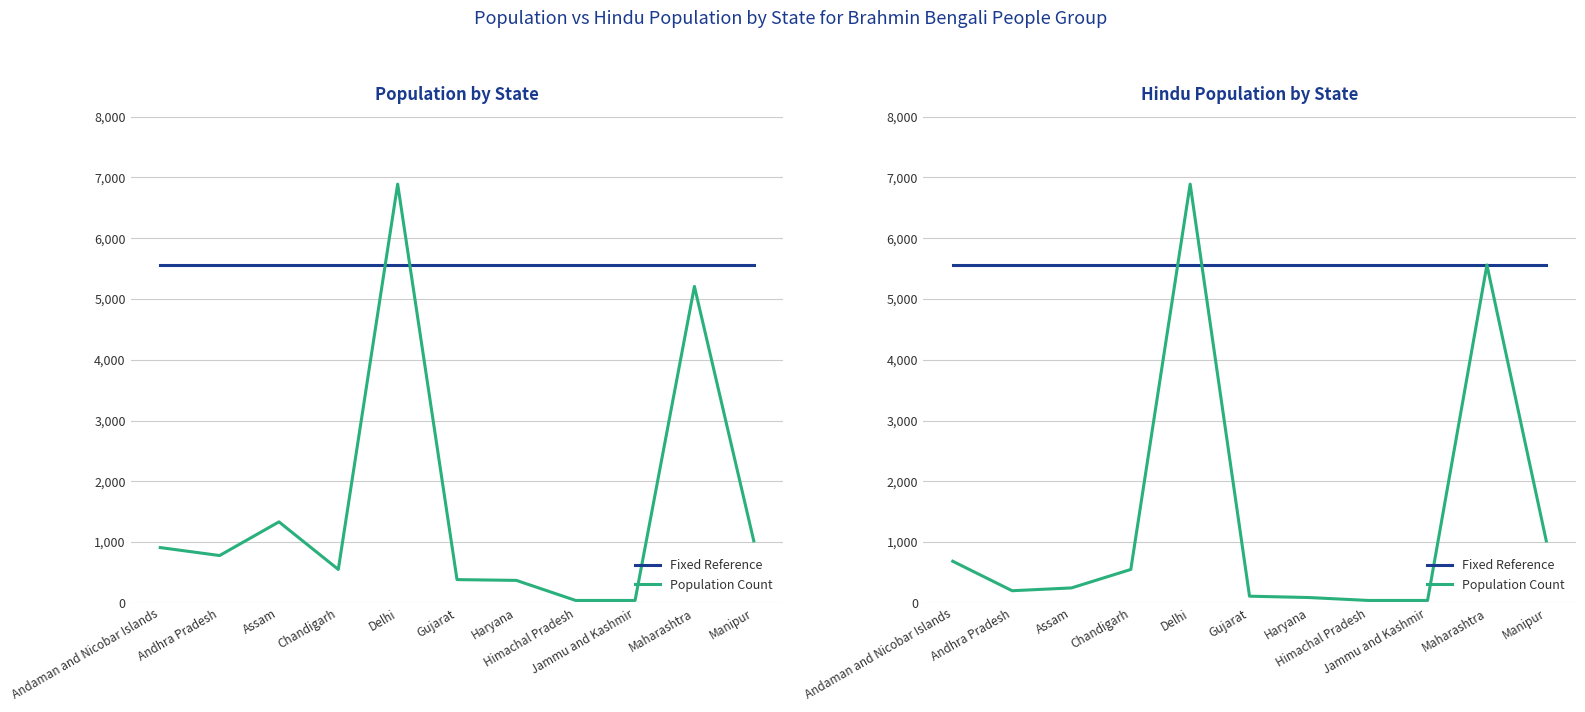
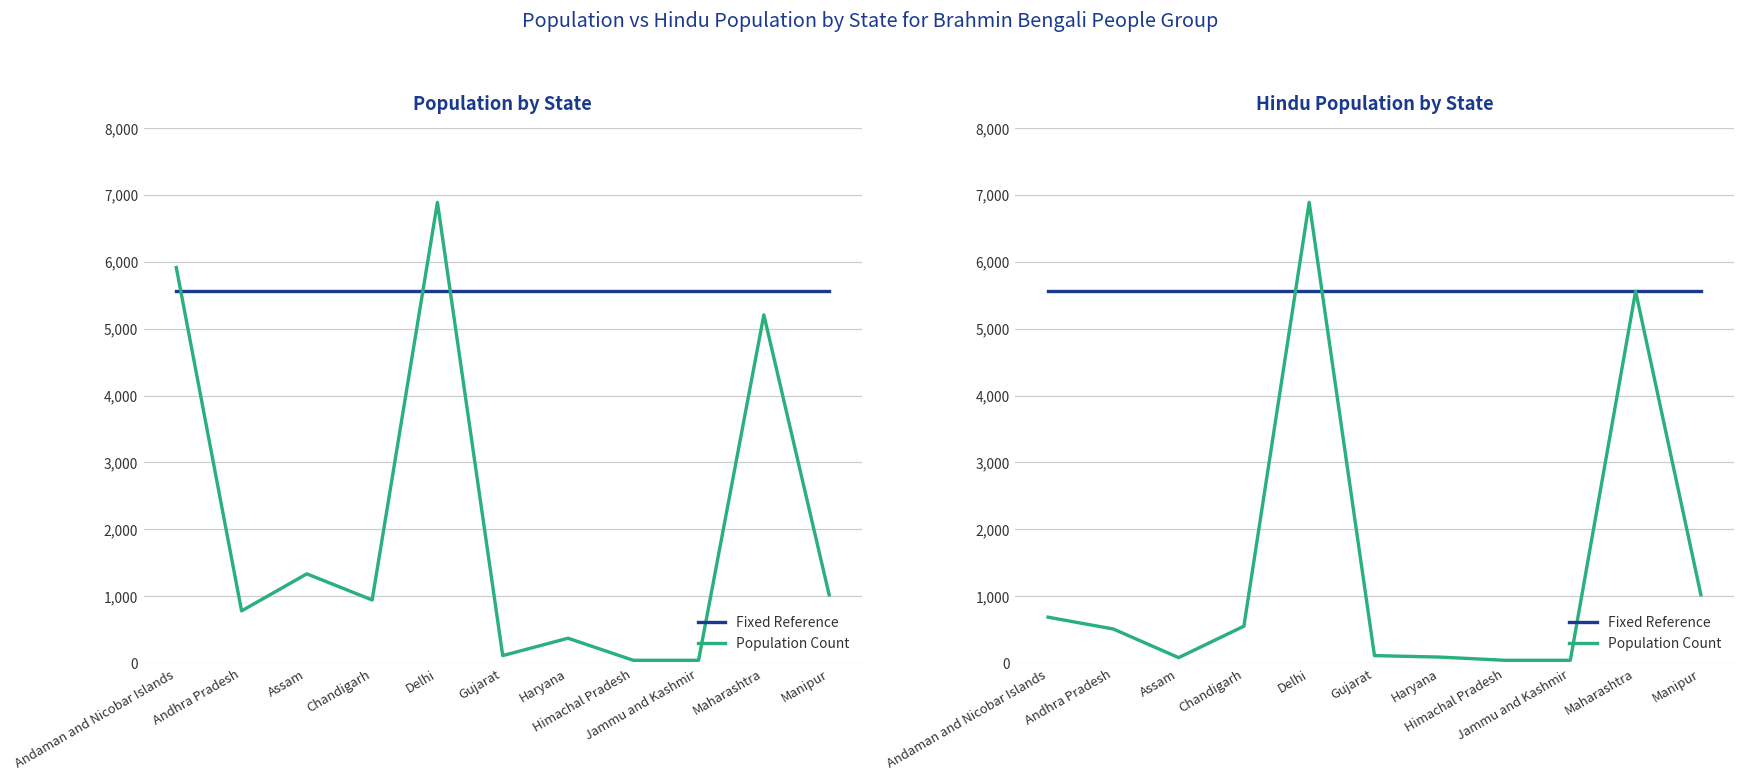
Population by State, Population Count, Andaman and Nicobar Islands: 900 -> 5,900
Population by State, Population Count, Chandigarh: 600 -> 900
Population by State, Population Count, Gujarat: 400 -> 100
Hindu Population by State, Population Count, Andhra Pradesh: 200 -> 500
Hindu Population by State, Population Count, Assam: 200 -> 100
